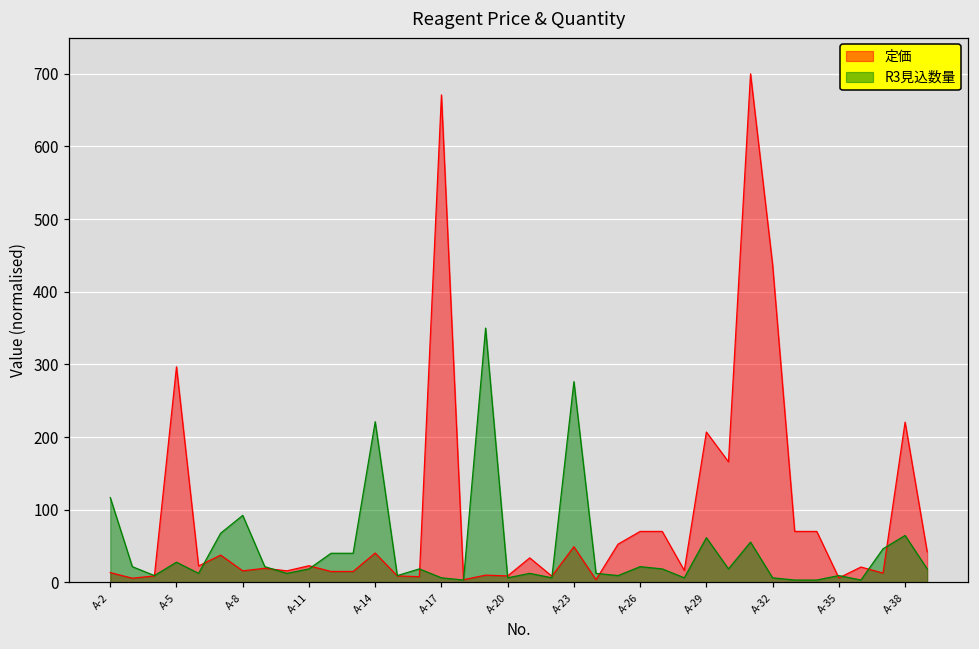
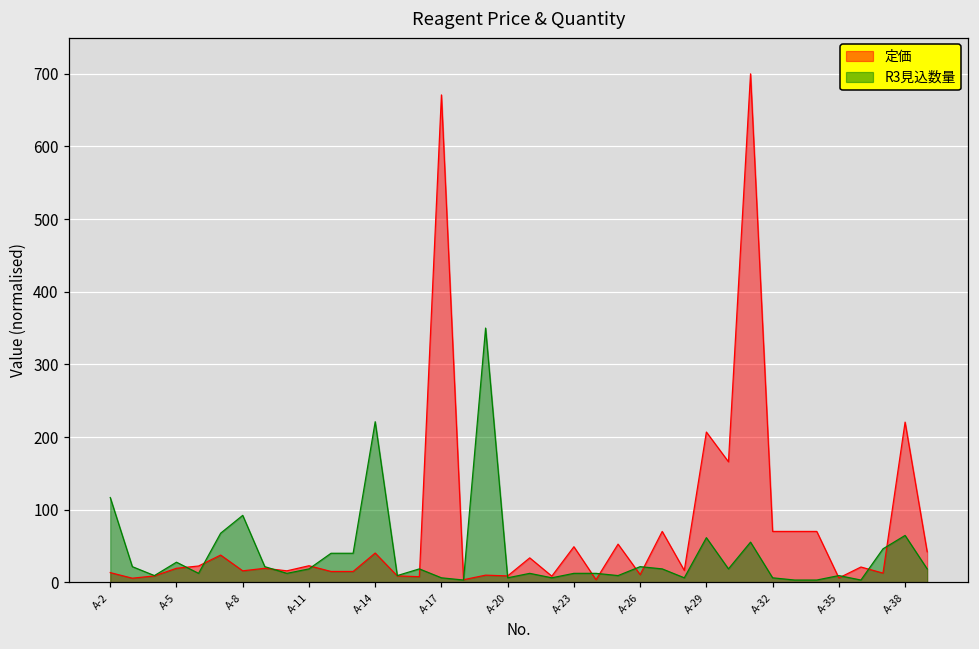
定価, A-5: 300 -> 20
R3見込数量, A-23: 280 -> 10
定価, A-26: 70 -> 10
定価, A-32: 440 -> 70
